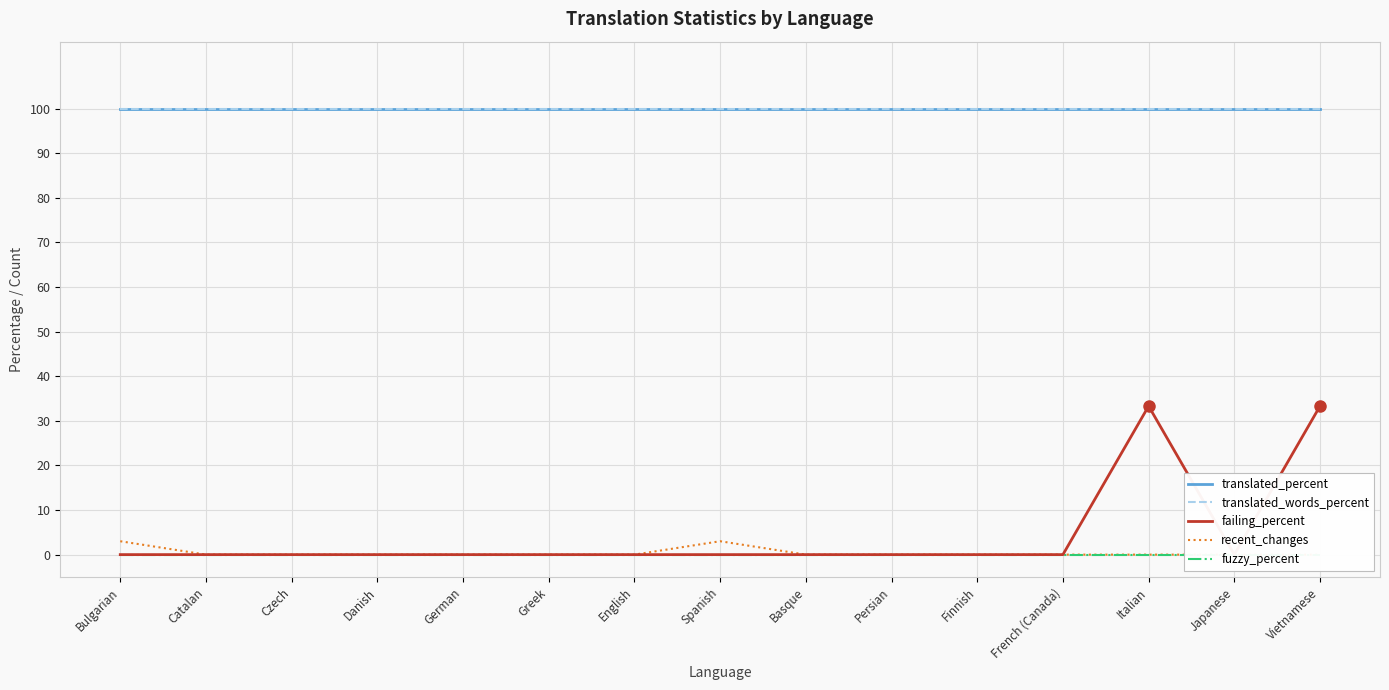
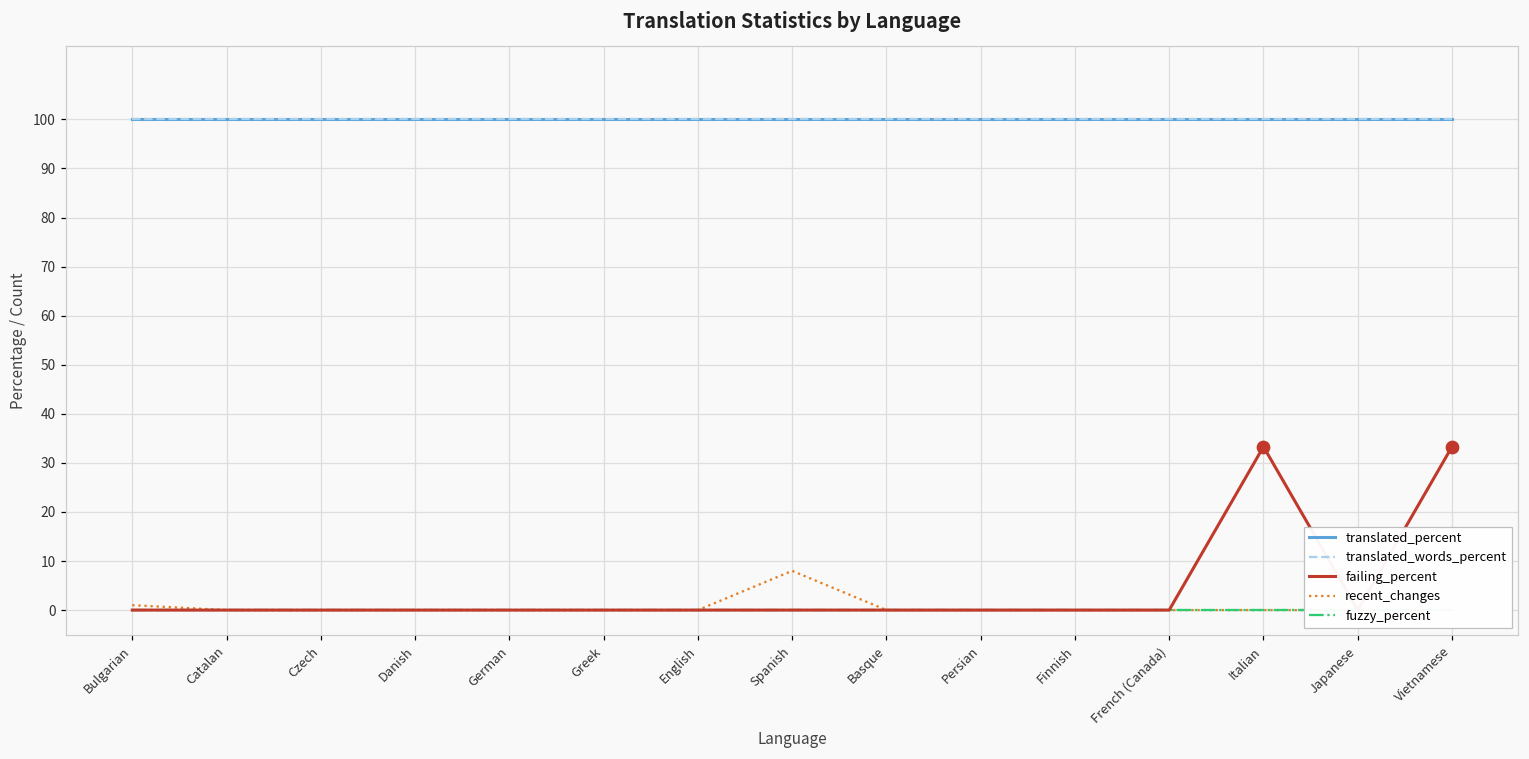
recent_changes, Bulgarian: 3 -> 1
recent_changes, Spanish: 3 -> 8
